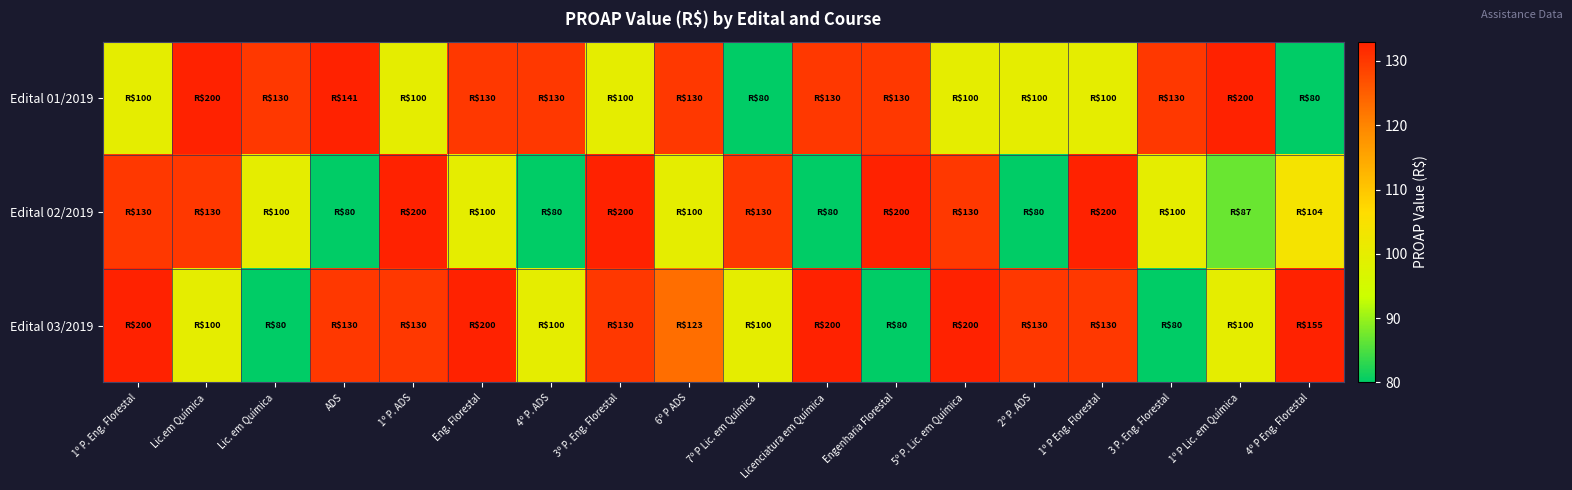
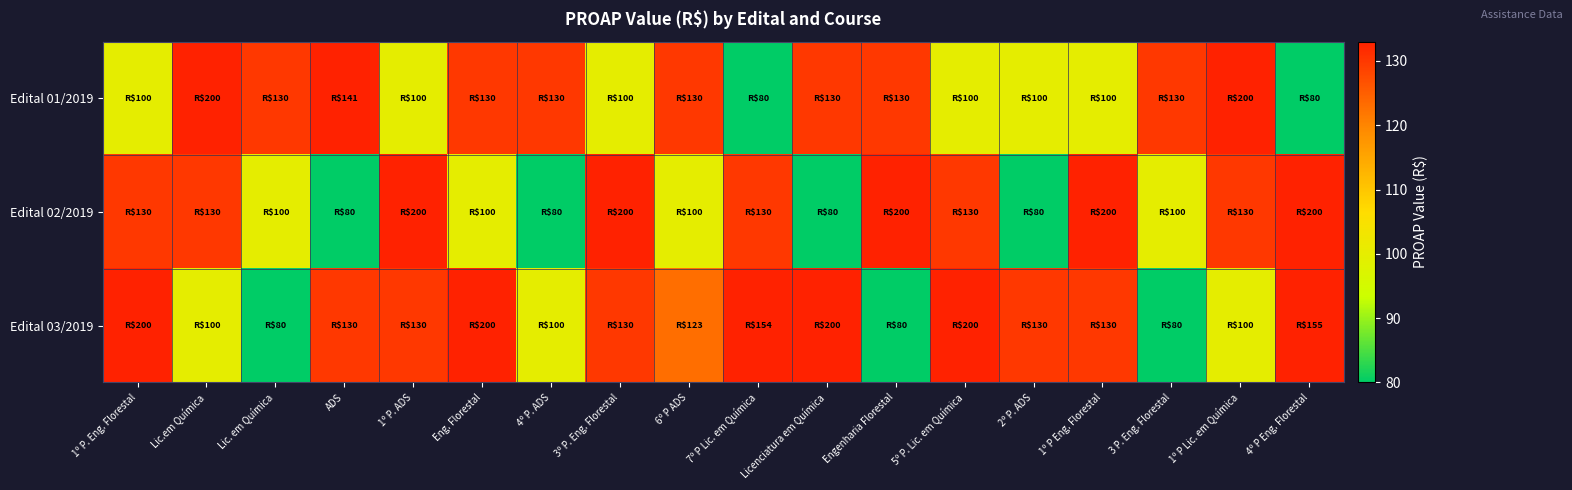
Edital 02/2019, 1º P Lic. em Química: $87 -> $130
Edital 02/2019, 4º P Eng. Florestal: $104 -> $200
Edital 03/2019, 7º P Lic. em Química: $100 -> $154
